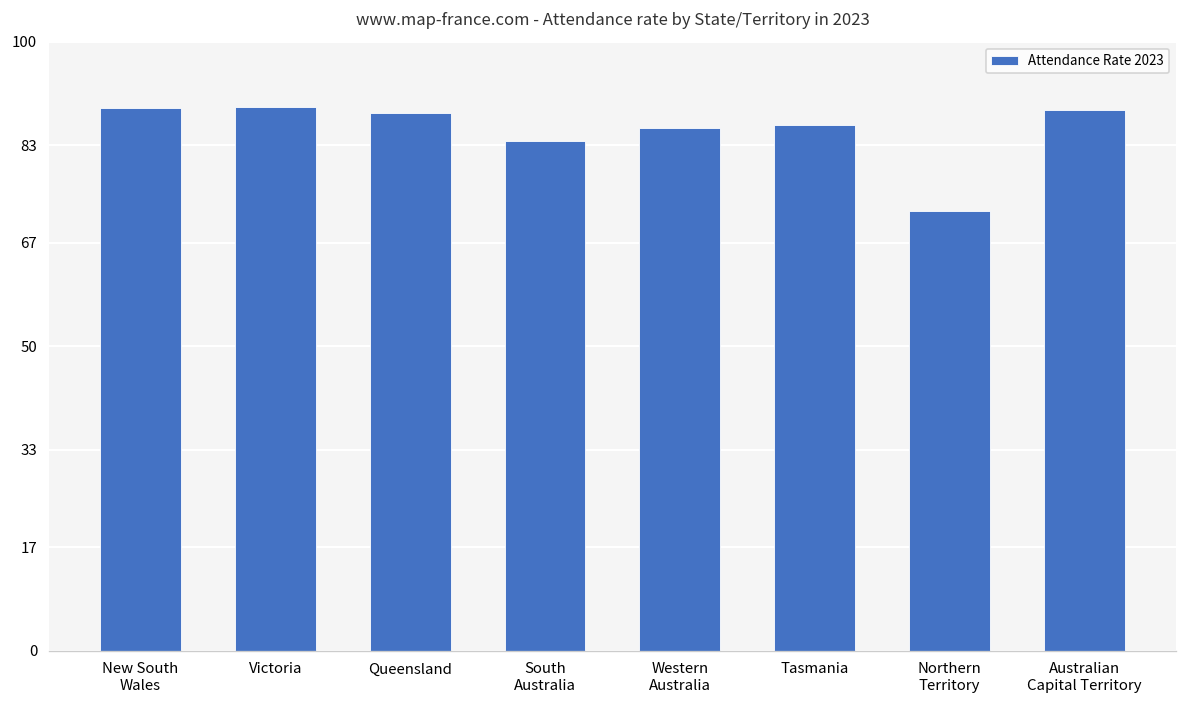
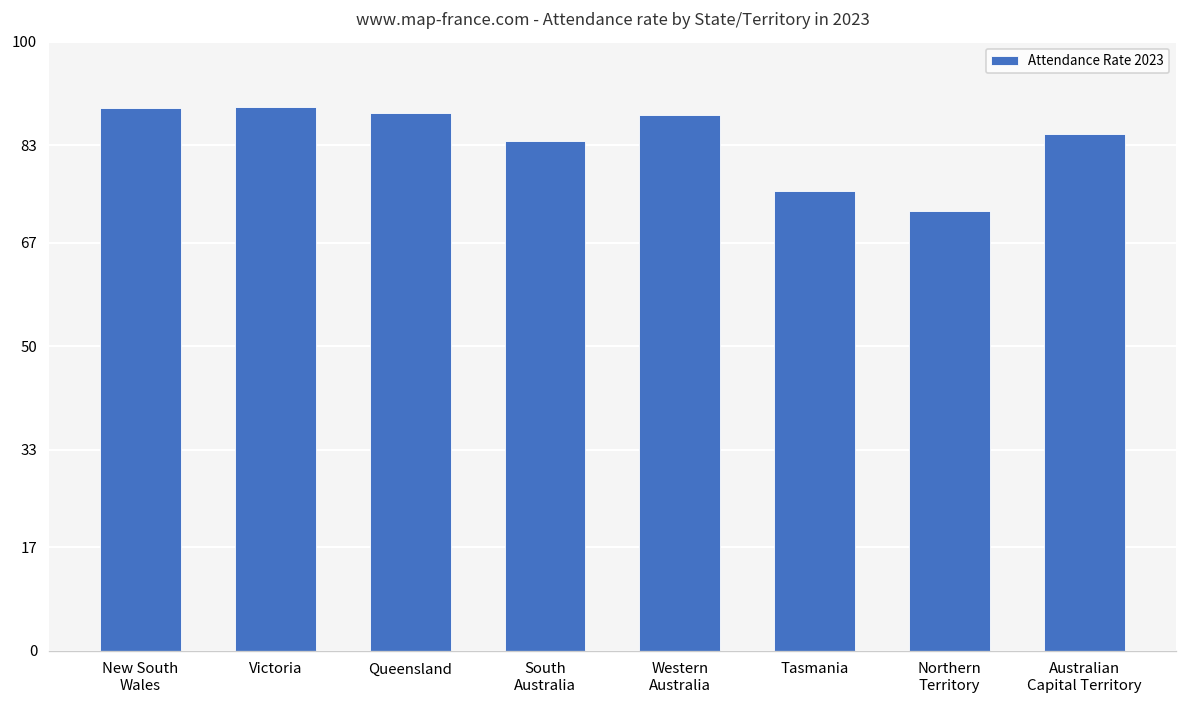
Western Australia: 86 -> 88
Tasmania: 86 -> 76
Australian Capital Territory: 89 -> 85
